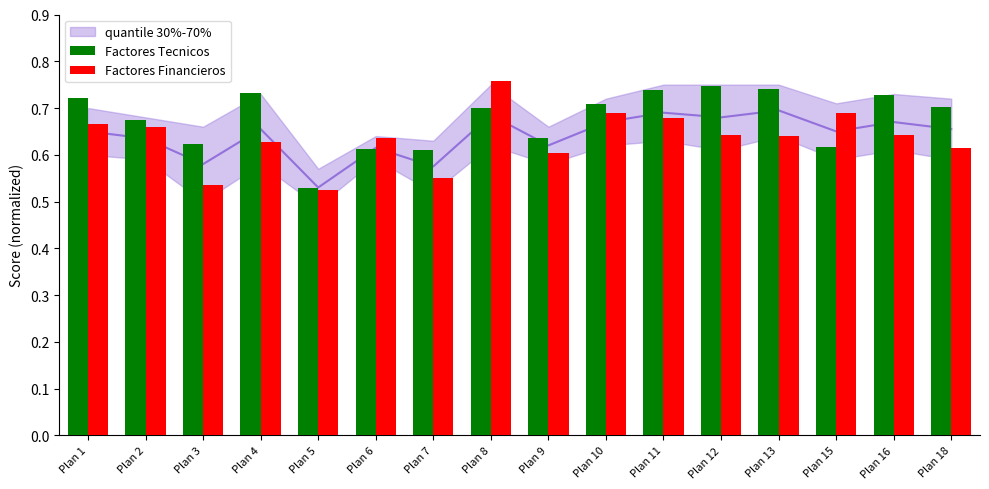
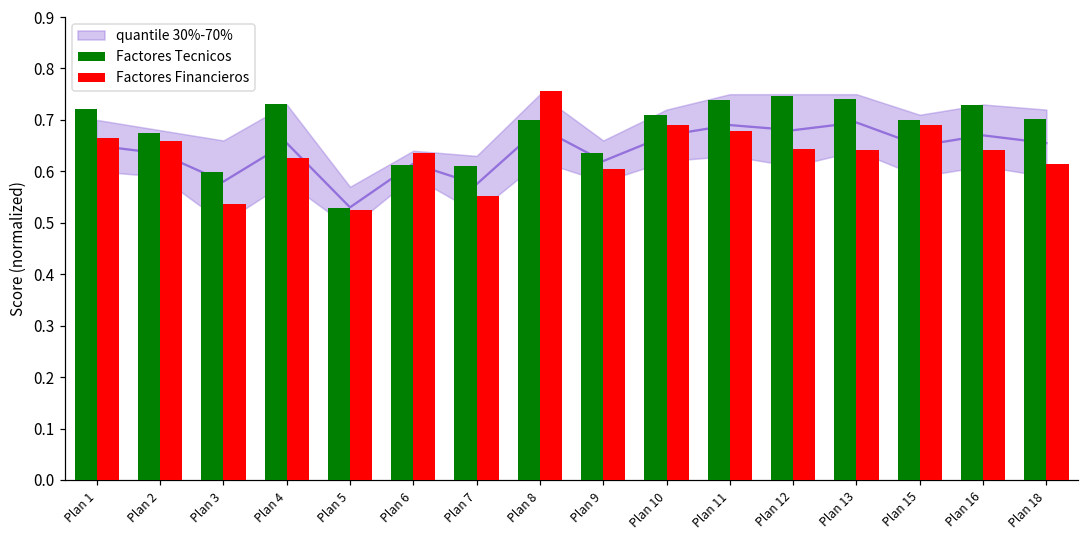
Factores Tecnicos, Plan 3: 0.62 -> 0.60
Factores Tecnicos, Plan 15: 0.62 -> 0.70
